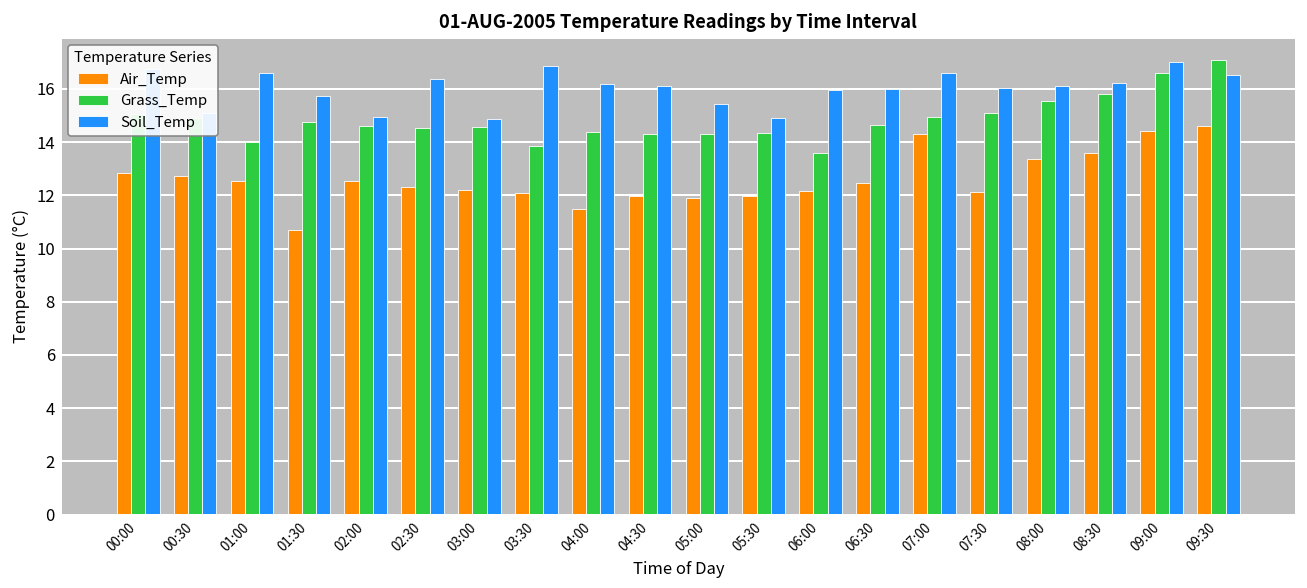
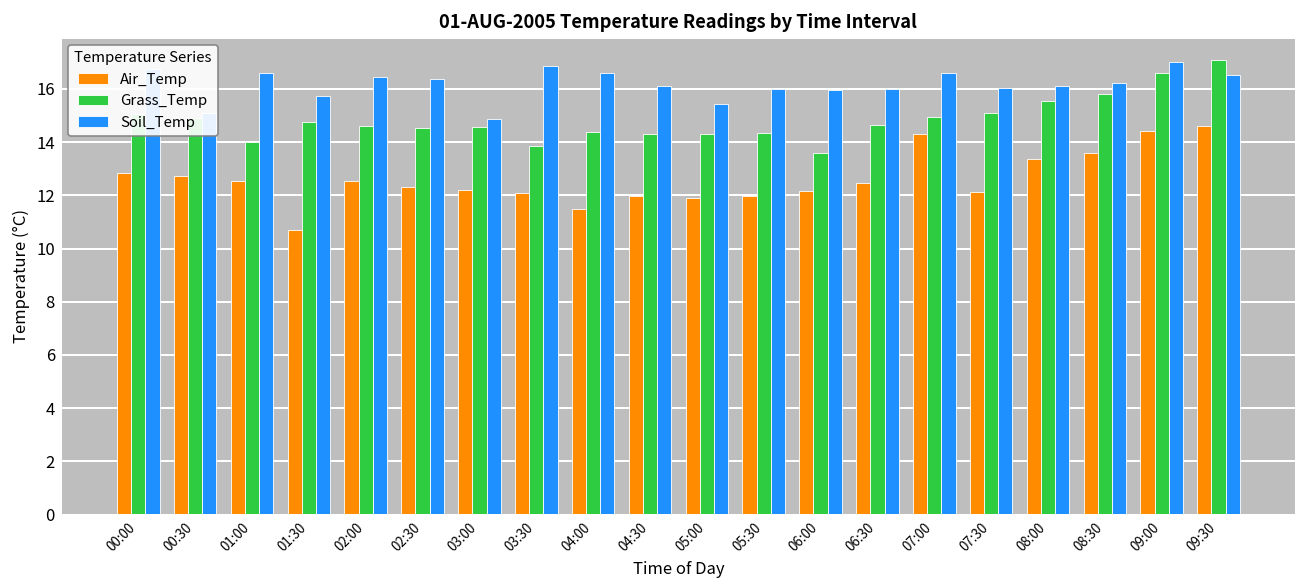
Soil_Temp, 02:00: 14.9 -> 16.4
Soil_Temp, 04:00: 16.2 -> 16.6
Soil_Temp, 05:30: 14.9 -> 16.0
